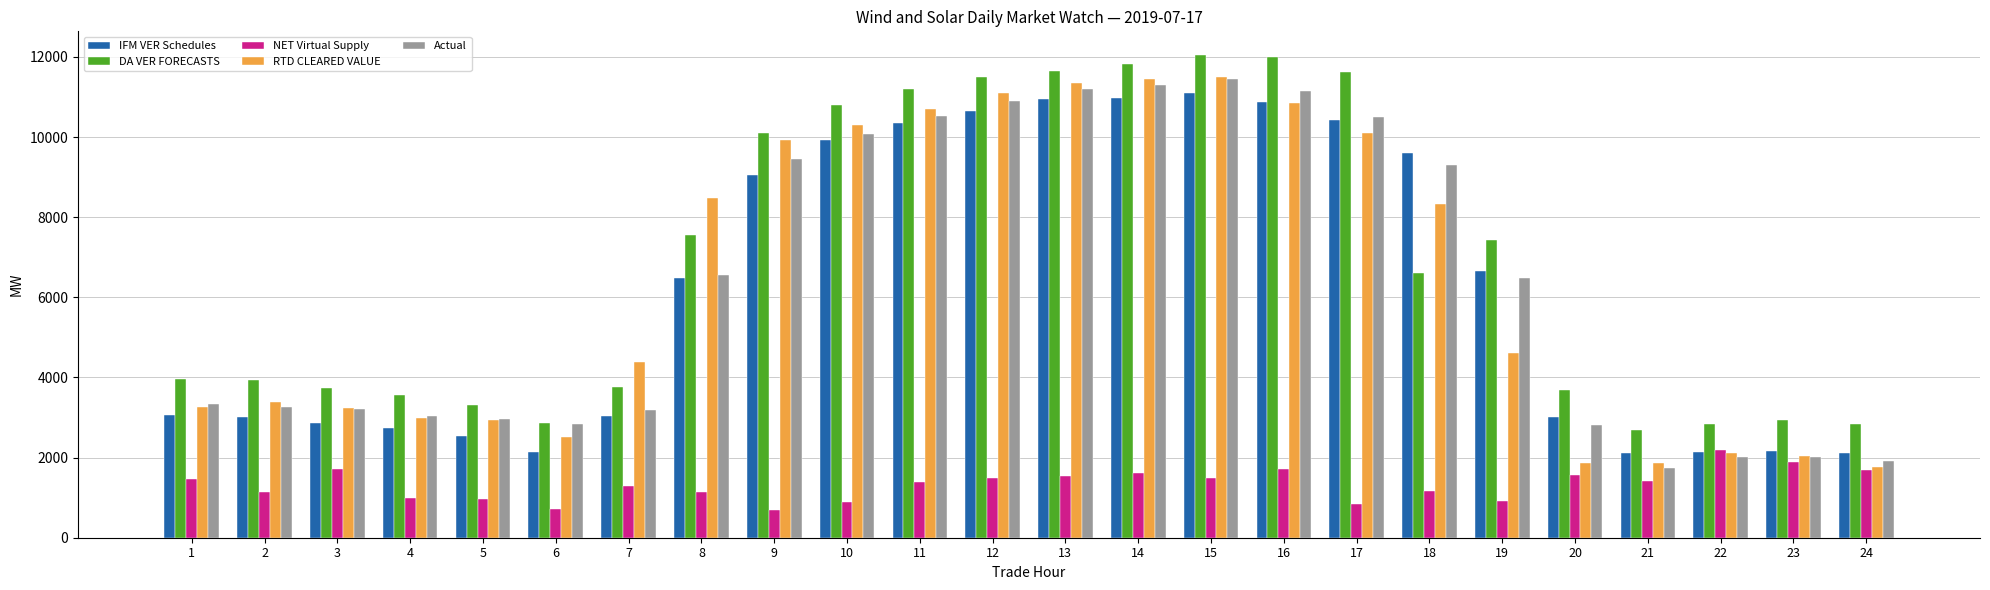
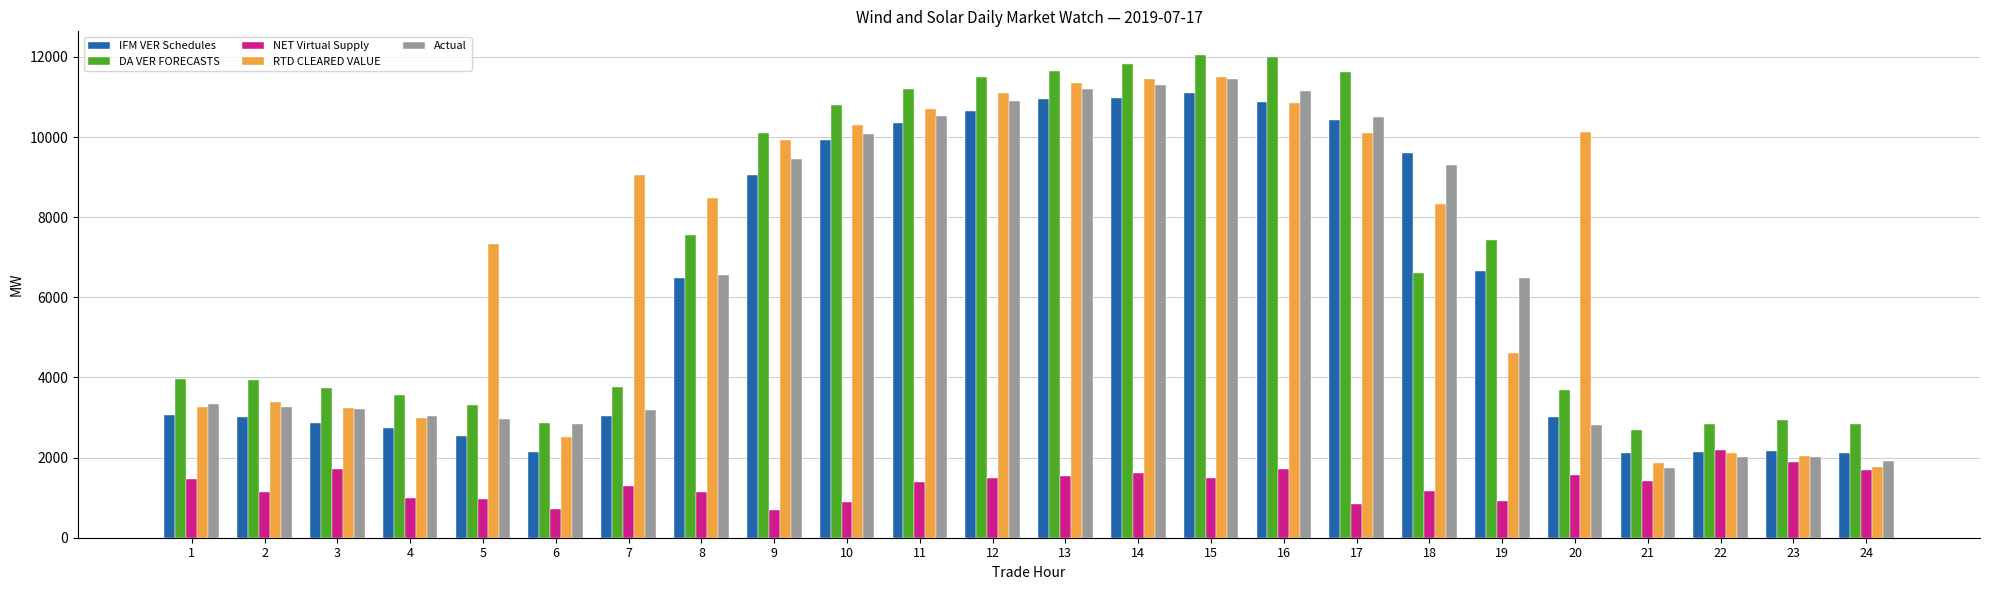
RTD CLEARED VALUE, 5: 2900 -> 7300
RTD CLEARED VALUE, 7: 4400 -> 9100
RTD CLEARED VALUE, 20: 1900 -> 10100
